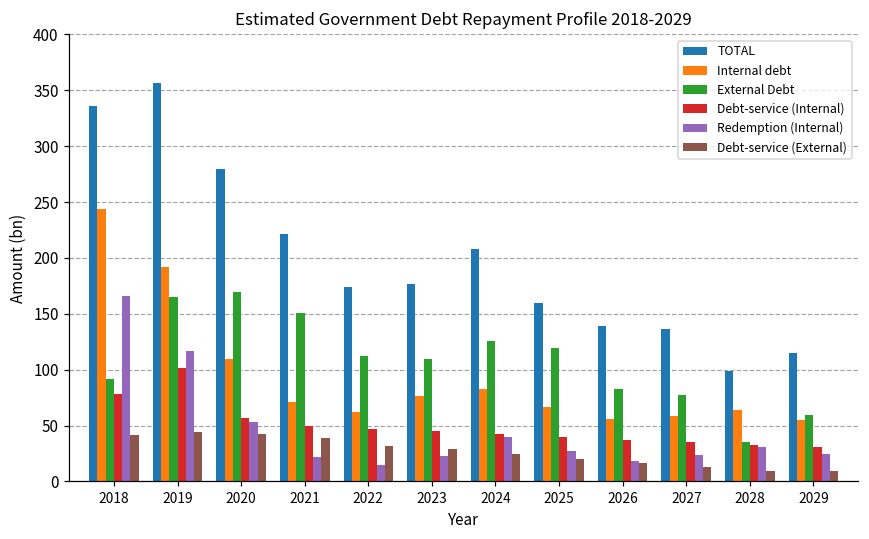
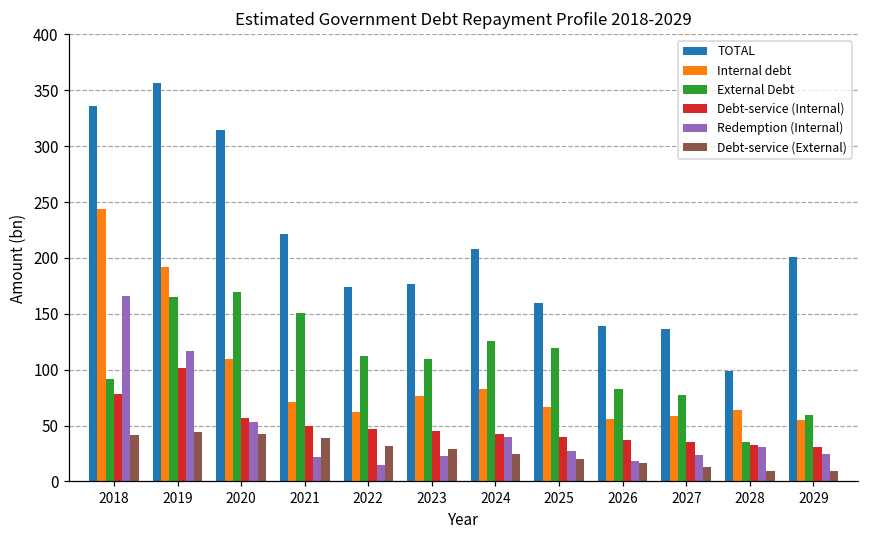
TOTAL, 2020: 280 -> 315
TOTAL, 2029: 115 -> 201
